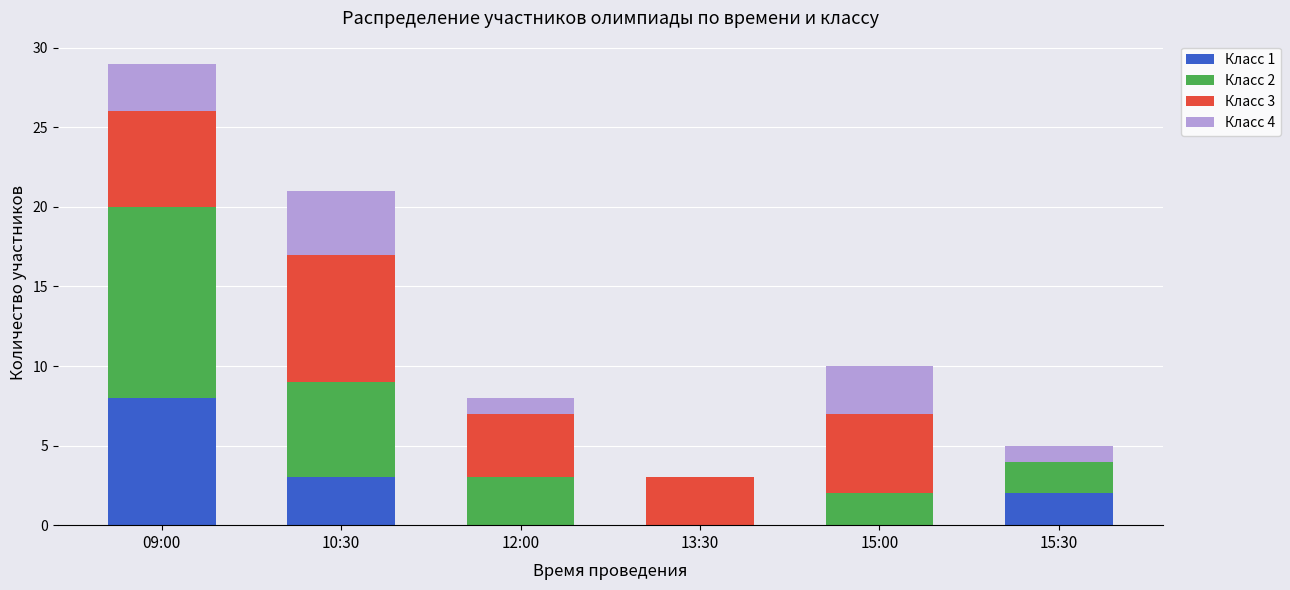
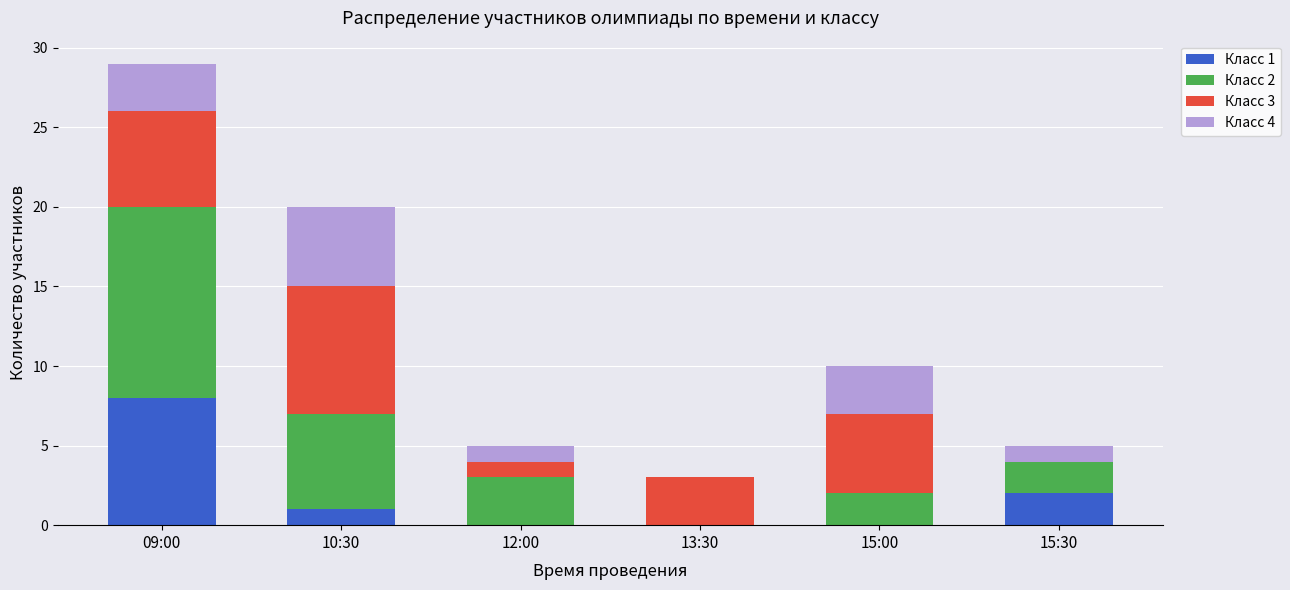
Класс 1, 10:30: 3 -> 1
Класс 4, 10:30: 4 -> 5
Класс 3, 12:00: 4 -> 1
